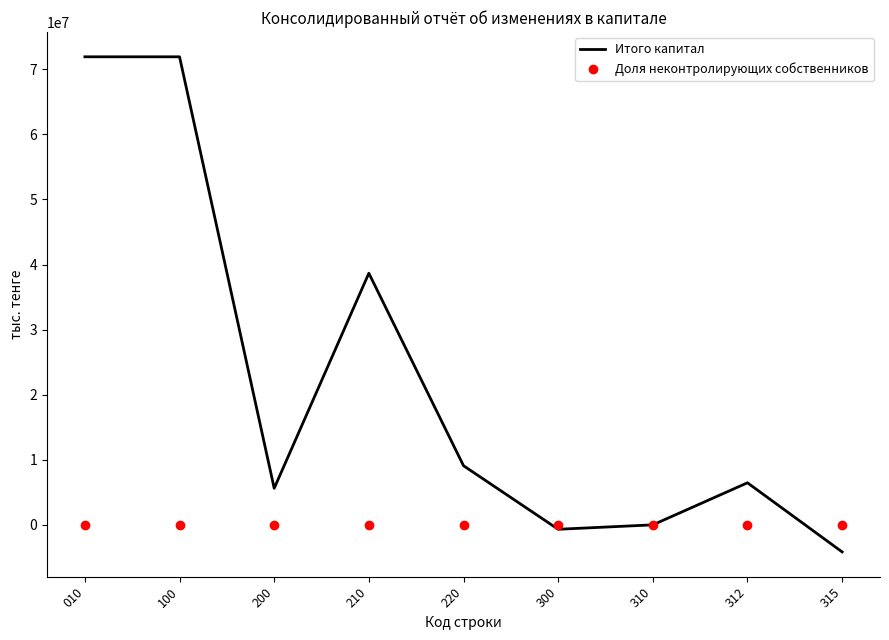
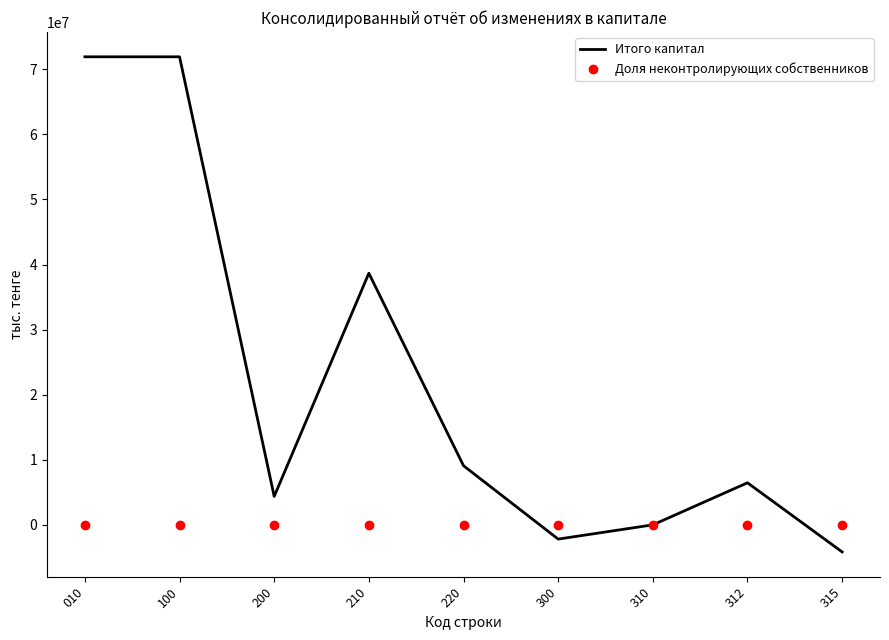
Итого капитал, 200: 6000000 -> 4000000
Итого капитал, 300: -1000000 -> -2000000
